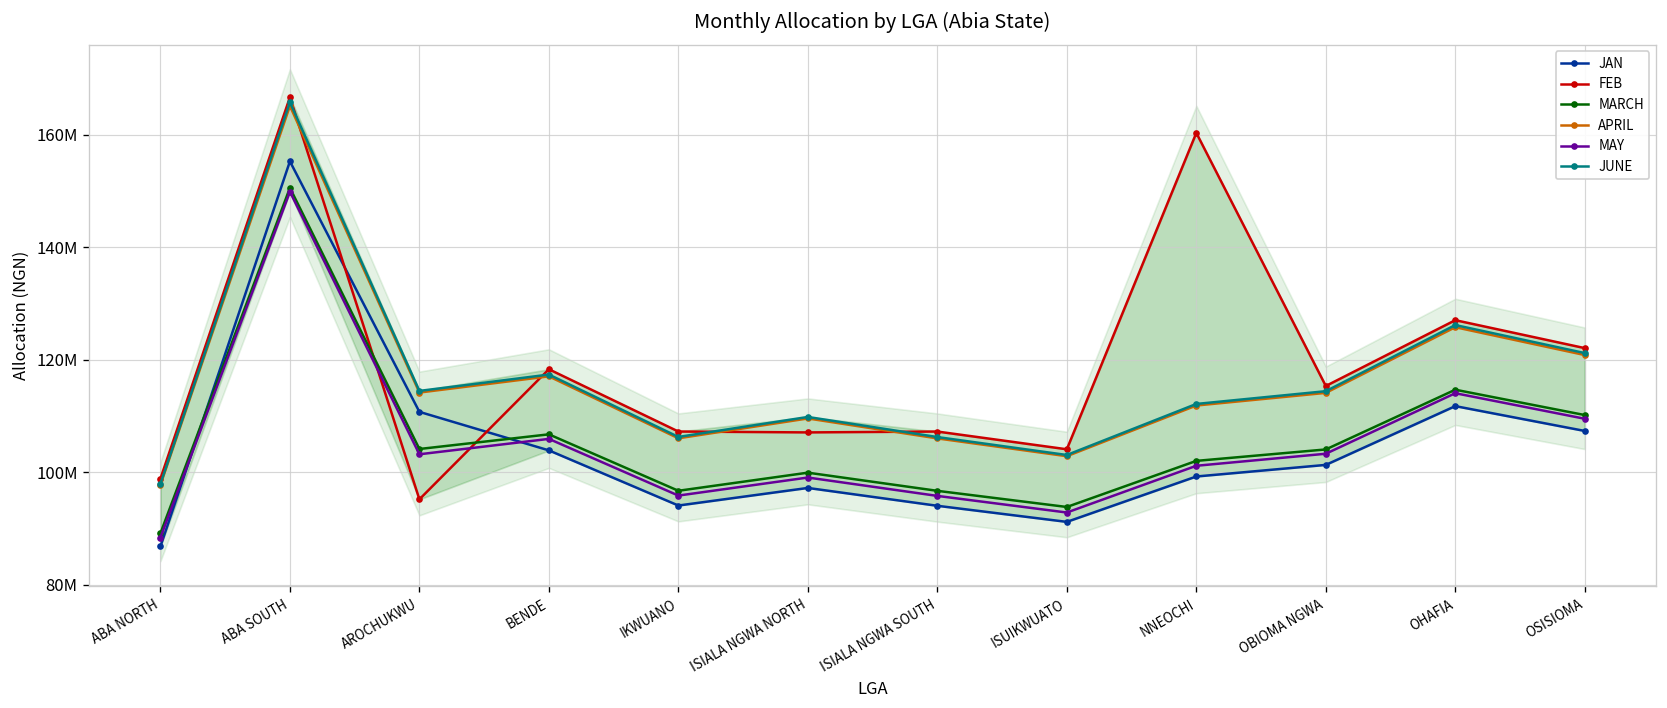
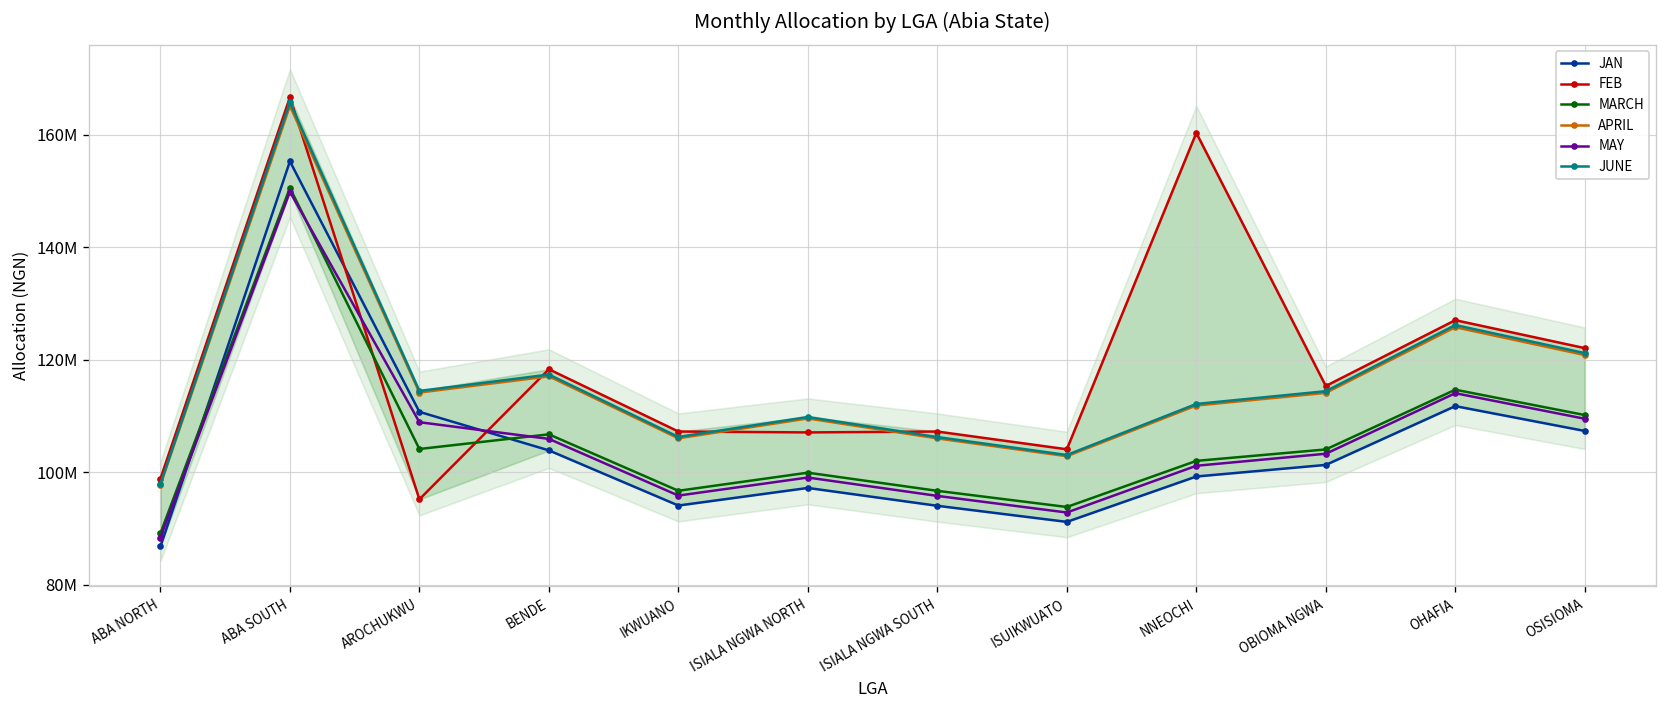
MAY, AROCHUKWU: 103000000 -> 109000000
